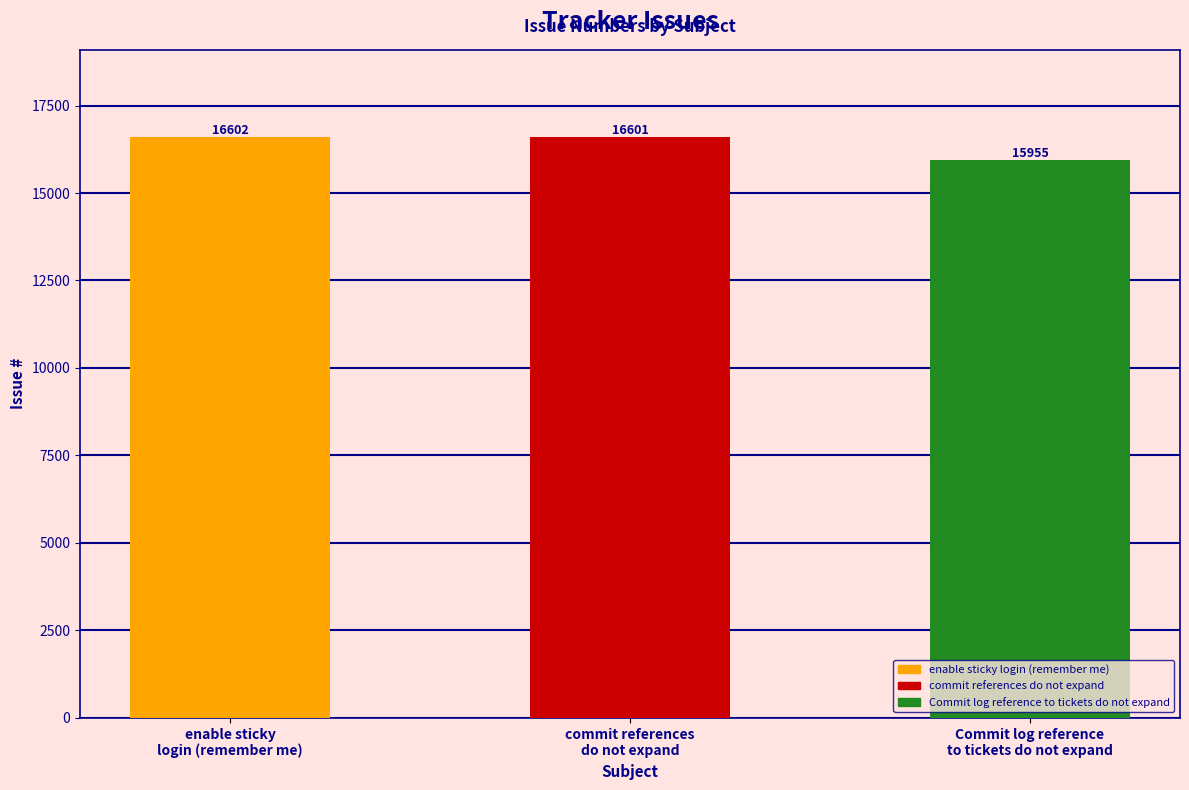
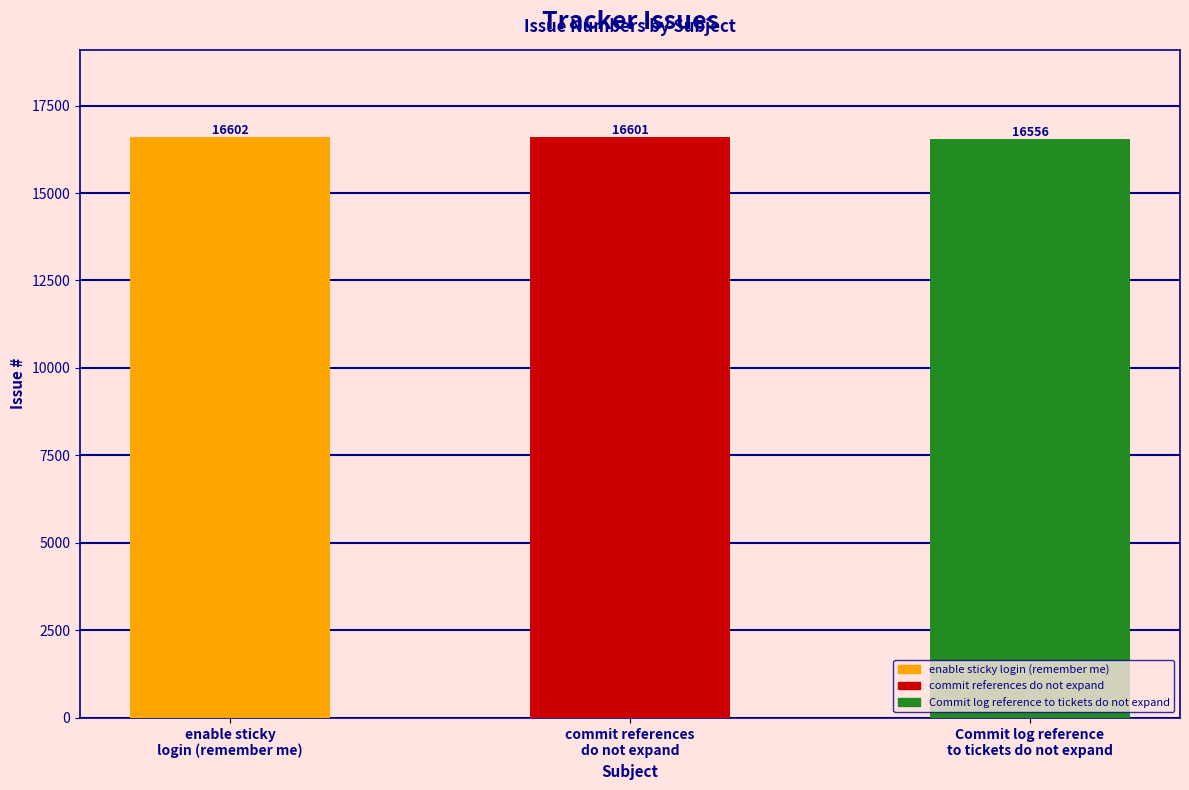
Commit log reference to tickets do not expand: 15955 -> 16556
